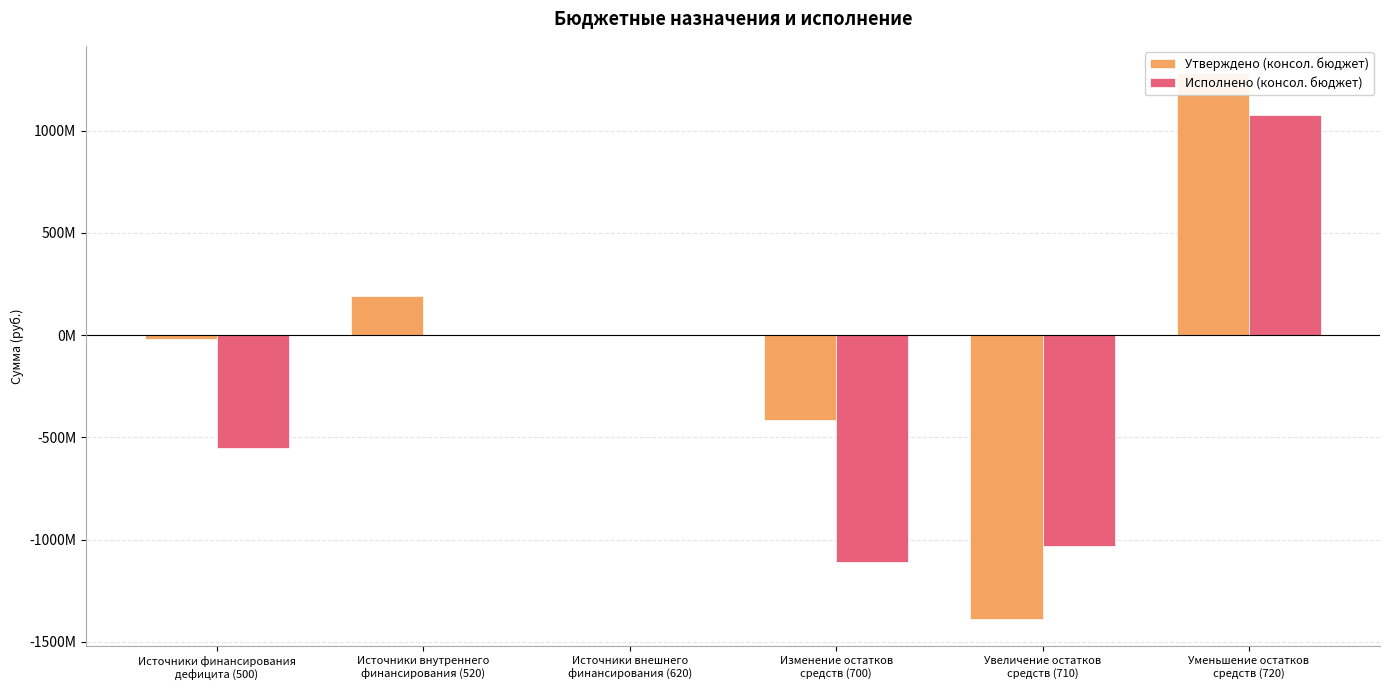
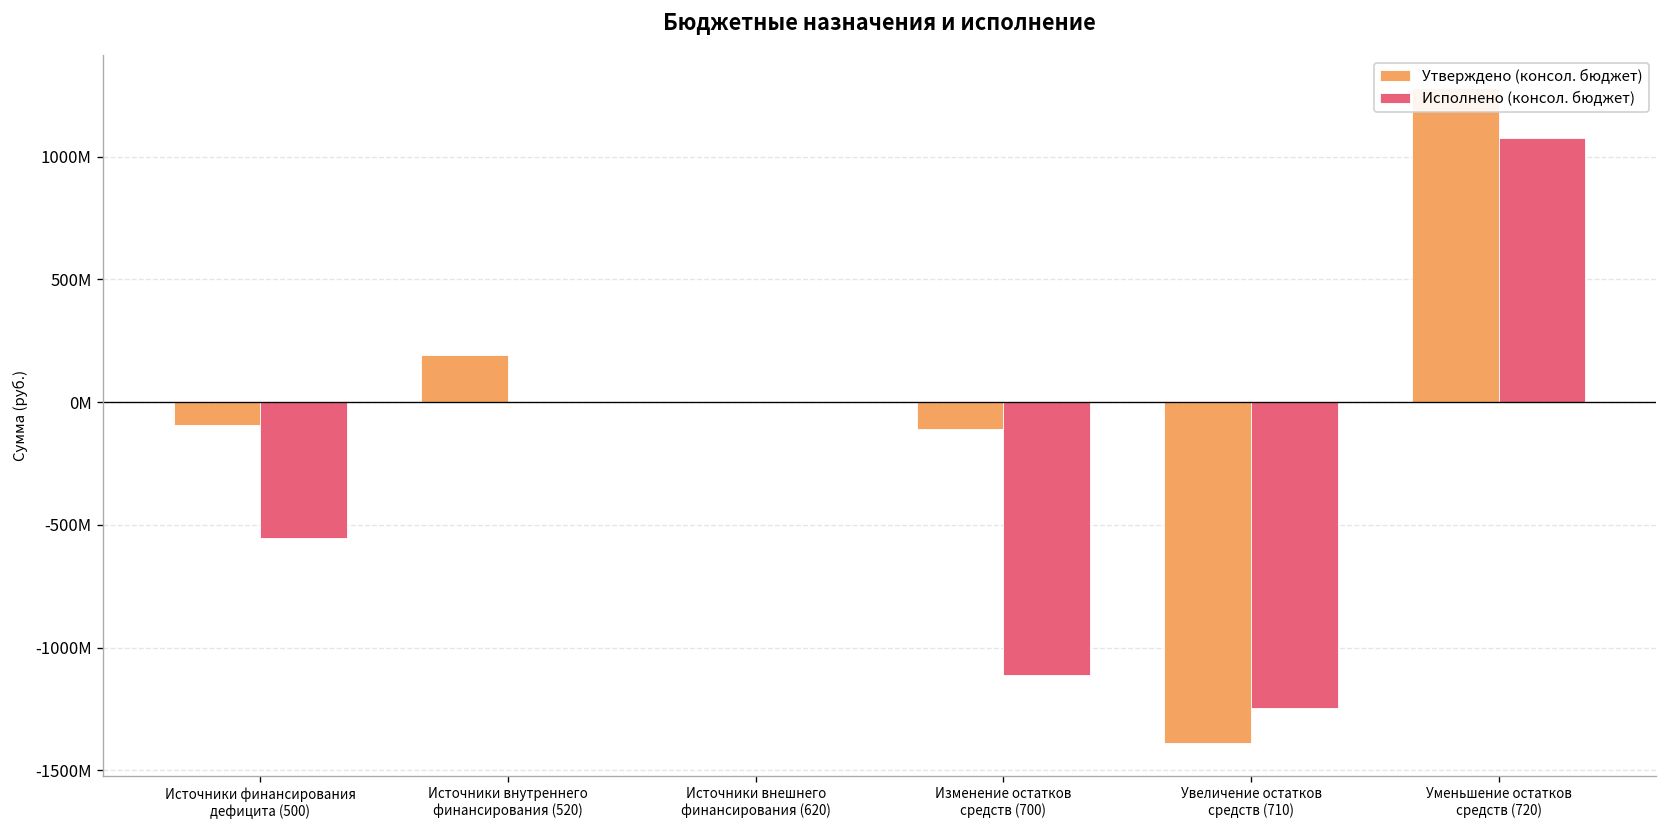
Утверждено (консол. бюджет), Источники финансирования дефицита (500): -20000000 -> -90000000
Утверждено (консол. бюджет), Изменение остатков средств (700): -420000000 -> -110000000
Исполнено (консол. бюджет), Увеличение остатков средств (710): -1030000000 -> -1250000000
